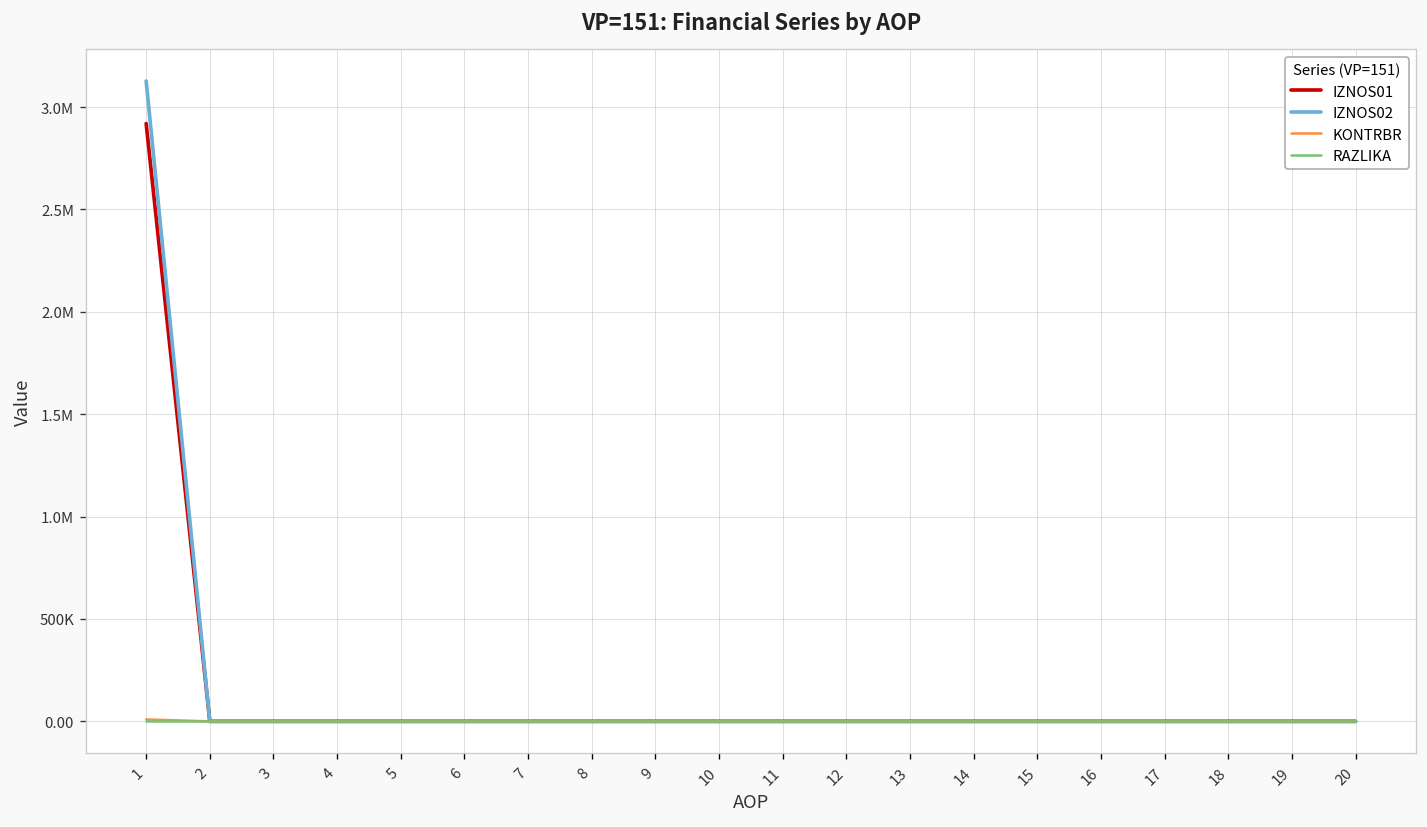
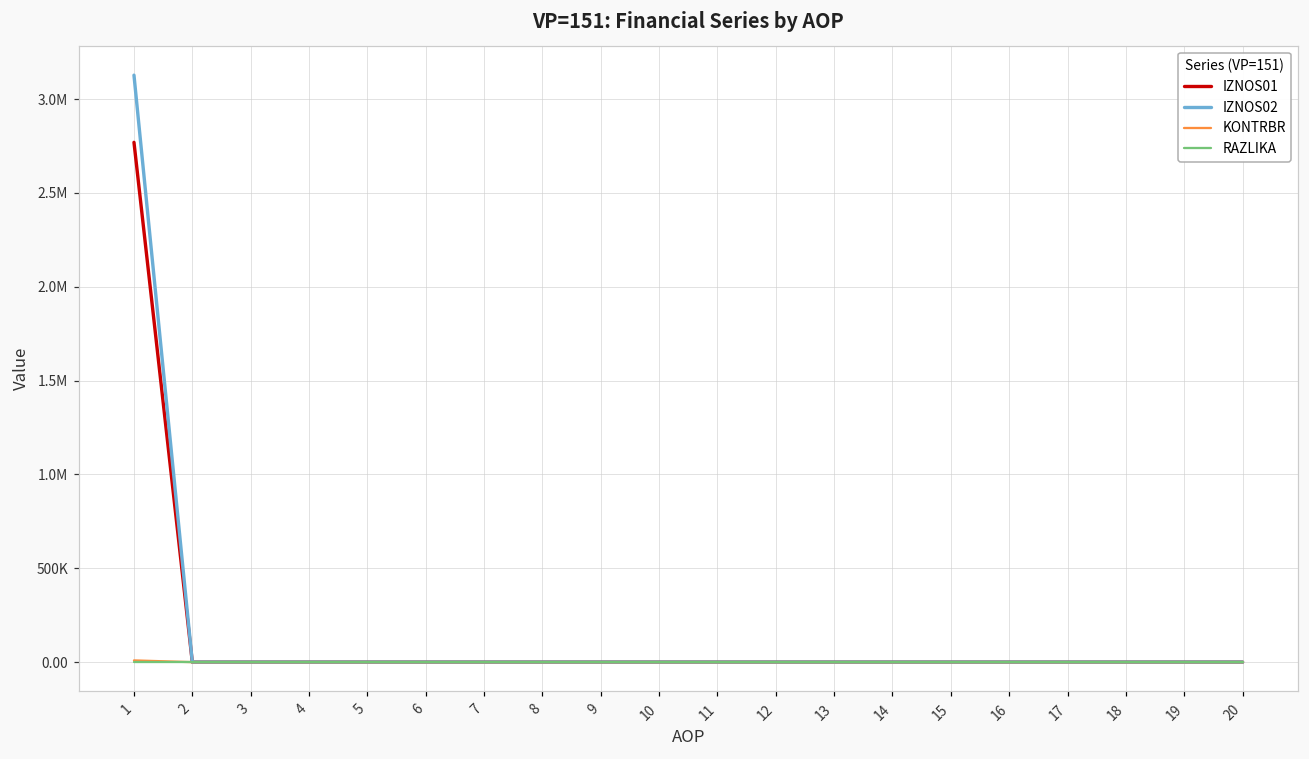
IZNOS01, 1: 2920000 -> 2770000
